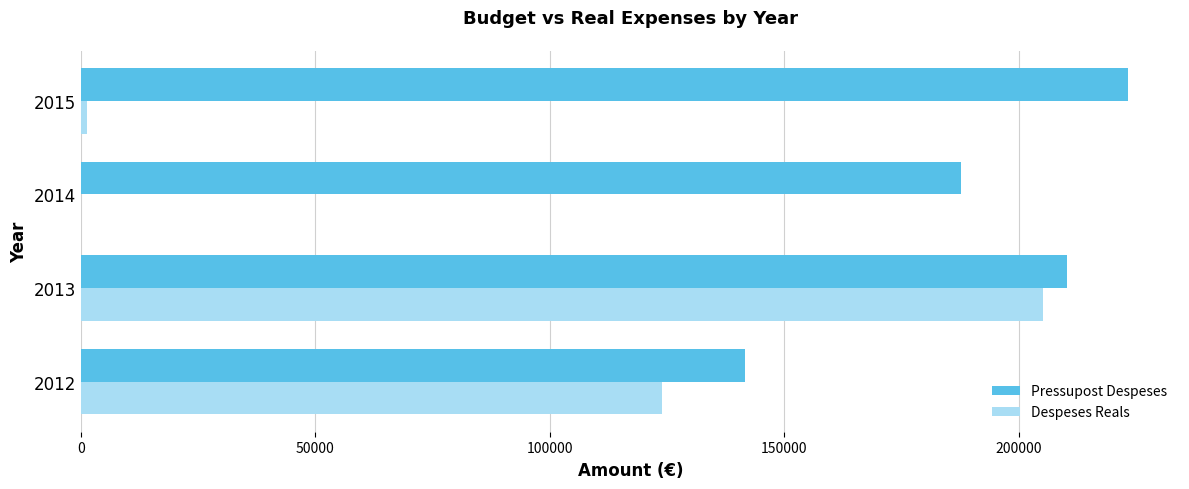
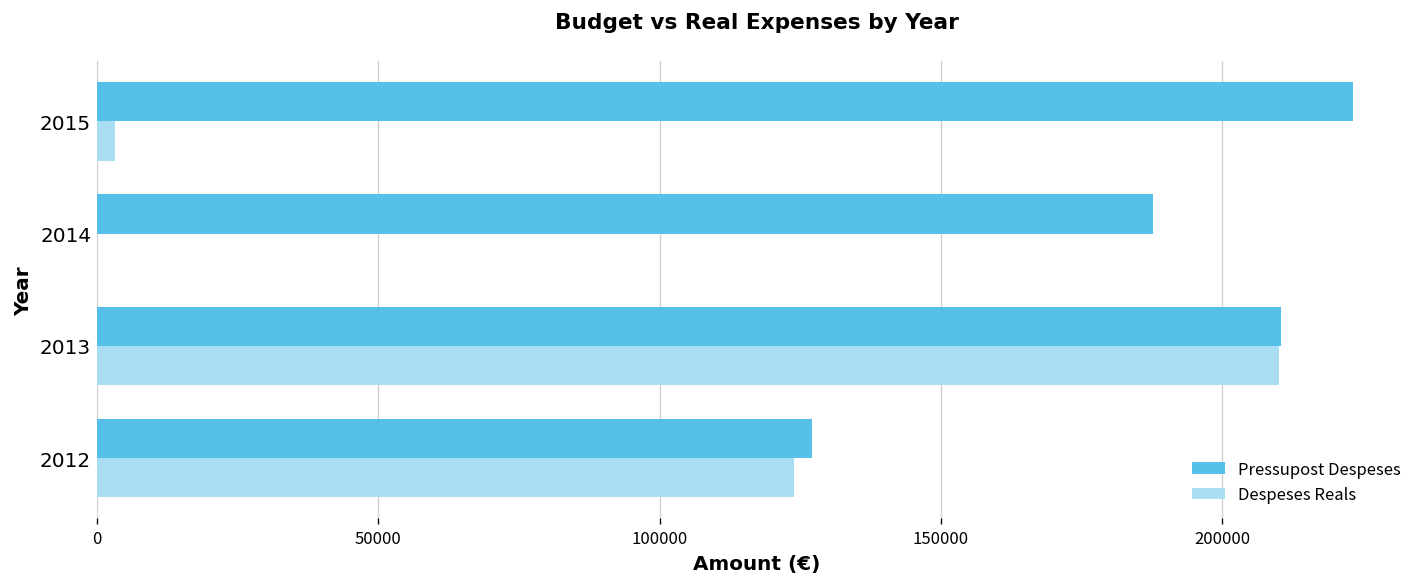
Despeses Reals, 2015: 1000 -> 3000
Despeses Reals, 2013: 205000 -> 210000
Pressupost Despeses, 2012: 142000 -> 127000
